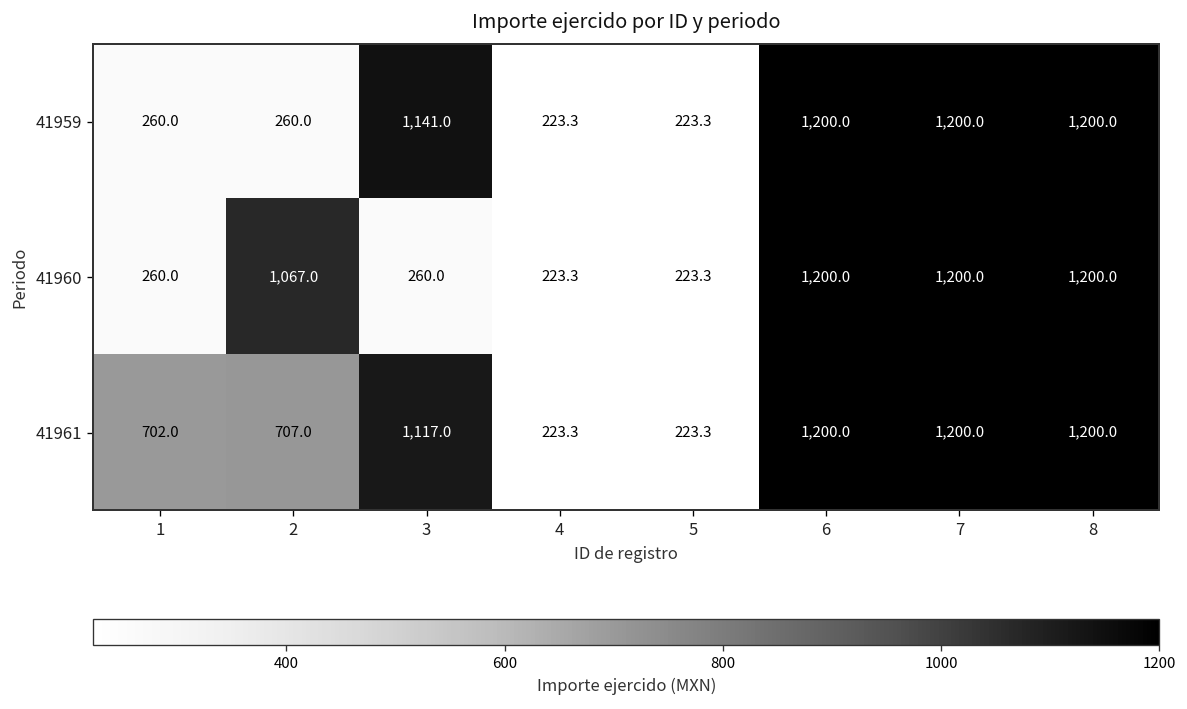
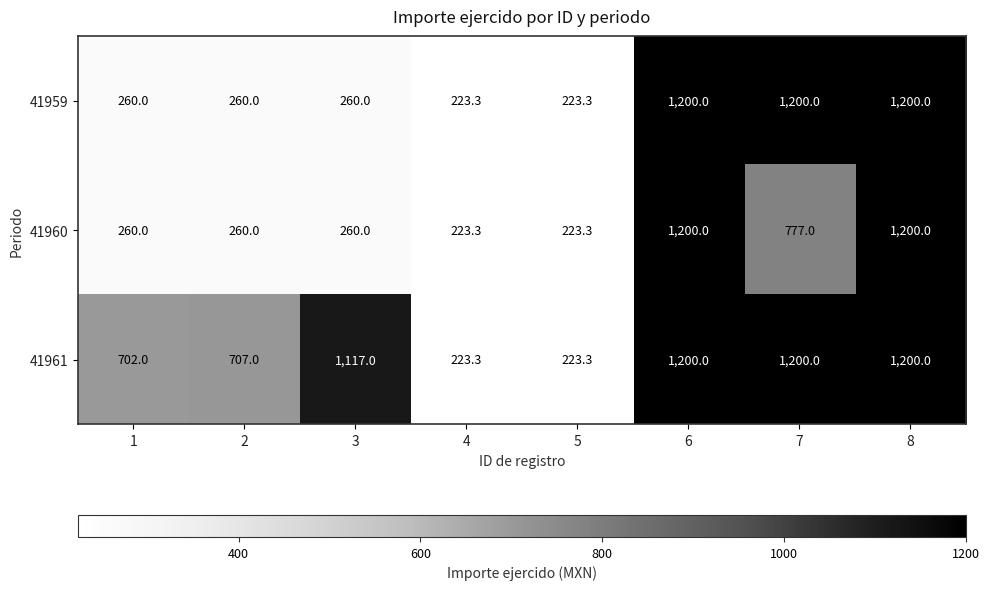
41959, 3: 1,141.0 -> 260.0
41960, 2: 1,067.0 -> 260.0
41960, 7: 1,200.0 -> 777.0
